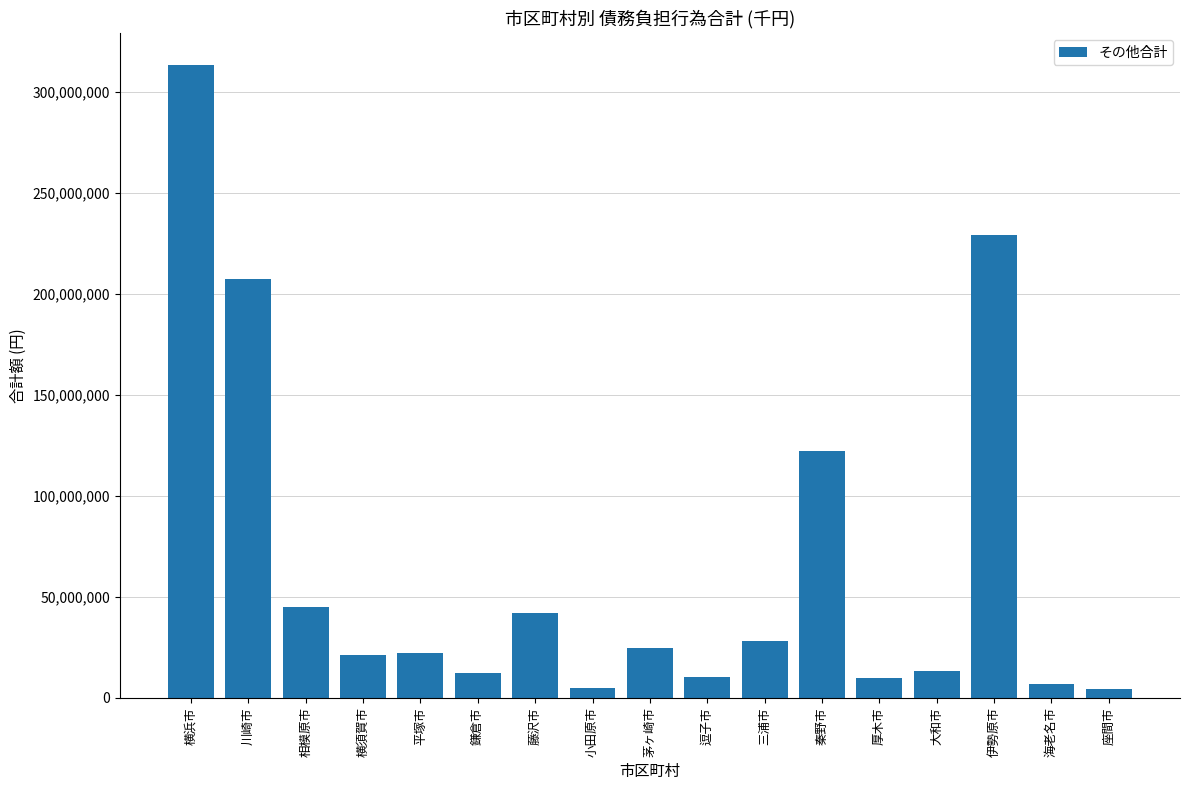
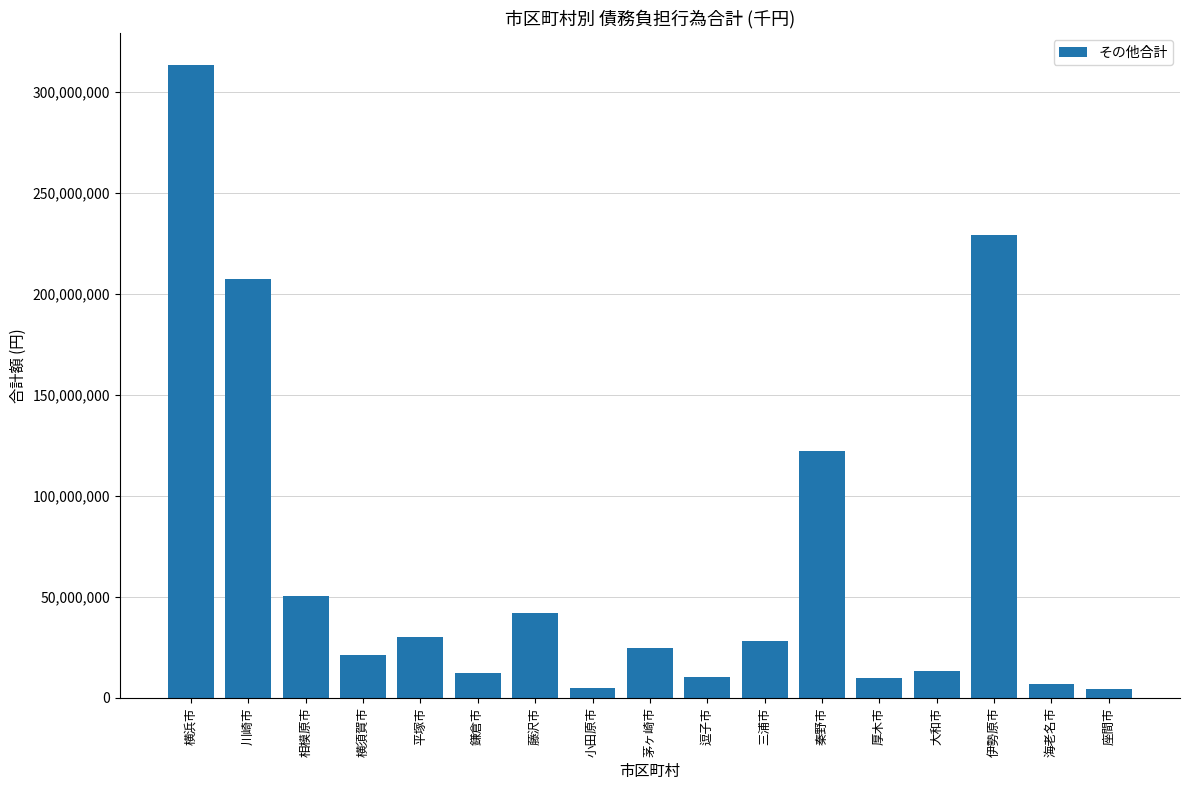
相模原市: 45,000,000 -> 50,000,000
平塚市: 22,000,000 -> 30,000,000
